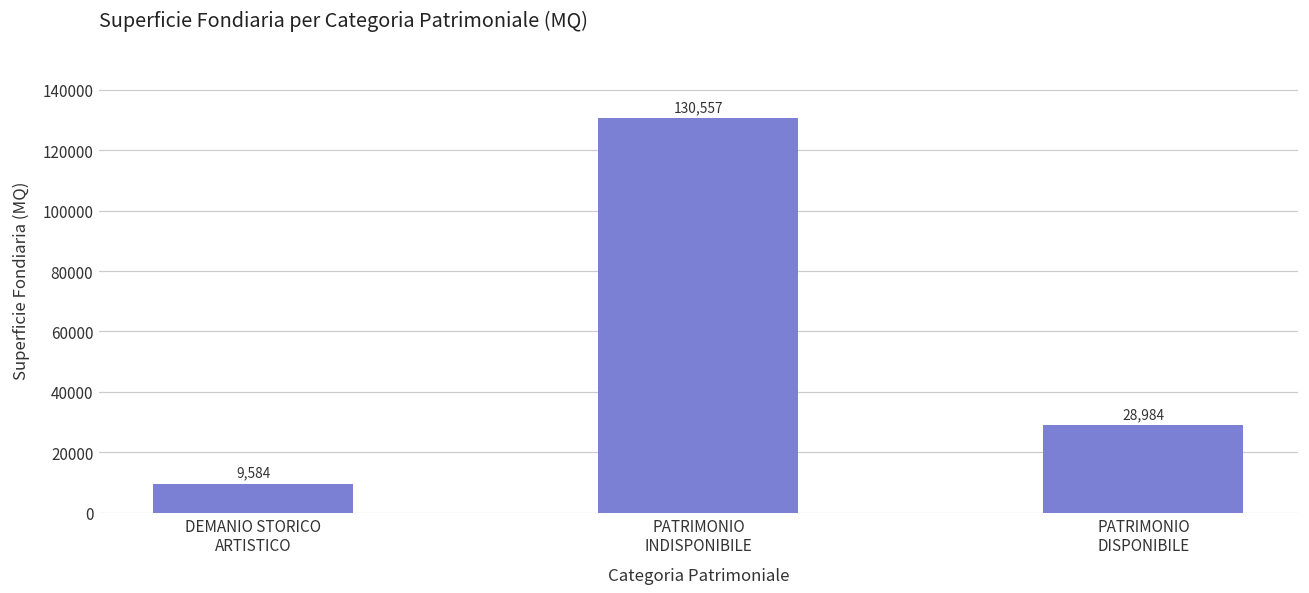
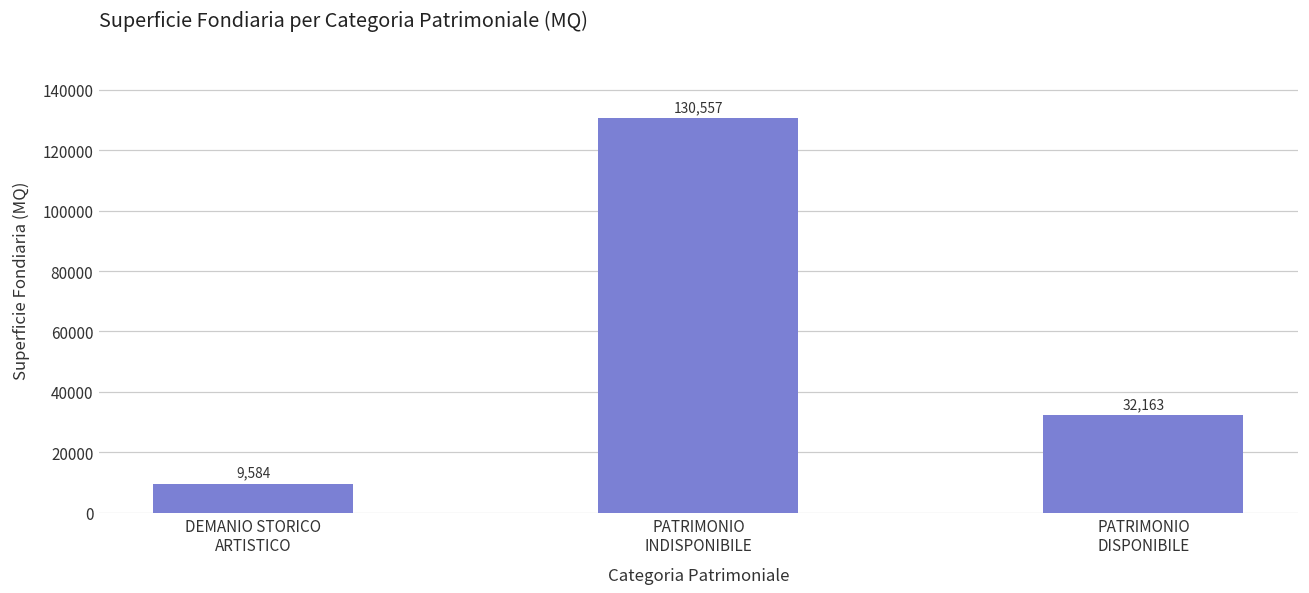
PATRIMONIO DISPONIBILE: 28,984 -> 32,163
